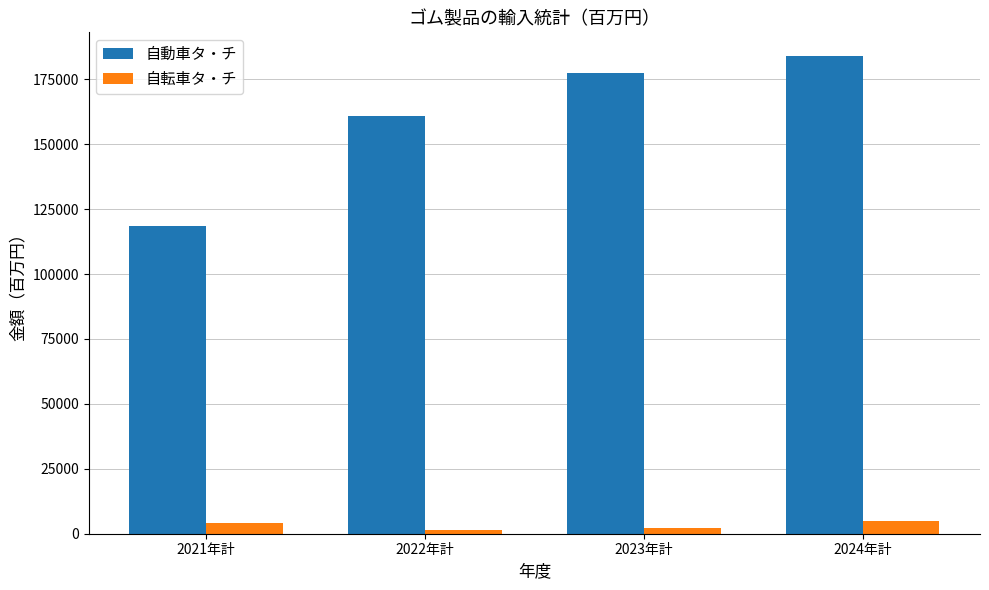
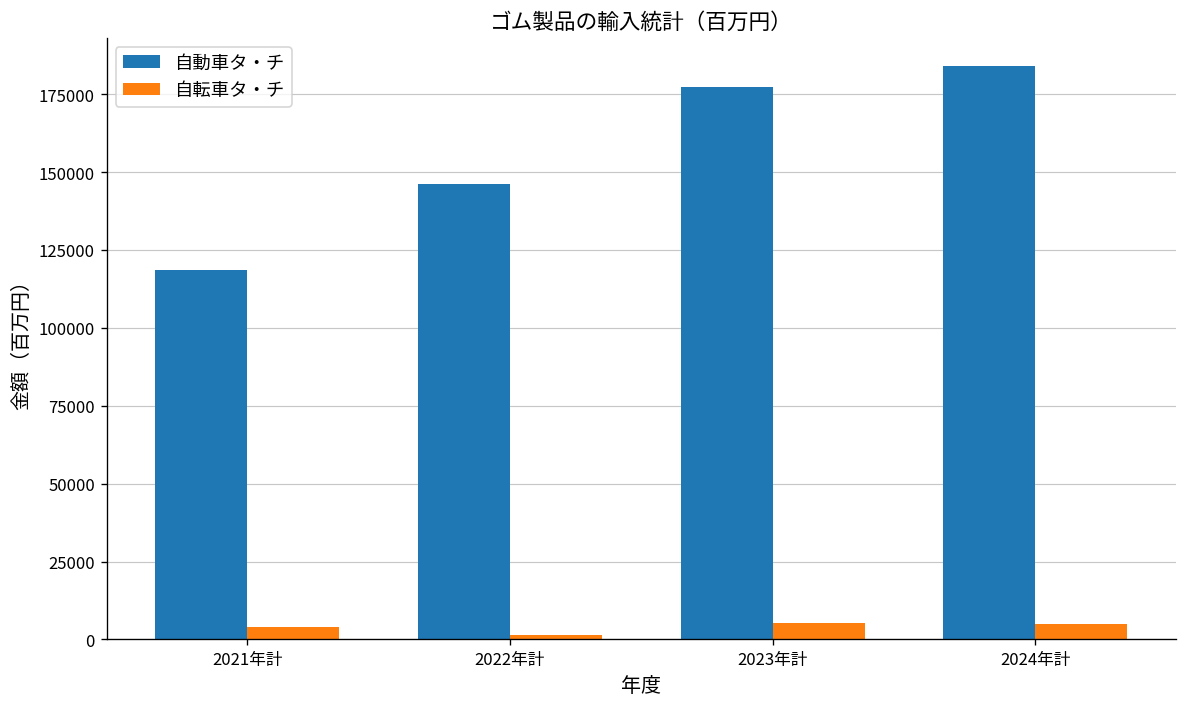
自動車タ・チ, 2022年計: 161000 -> 146000
自転車タ・チ, 2023年計: 2000 -> 5000
